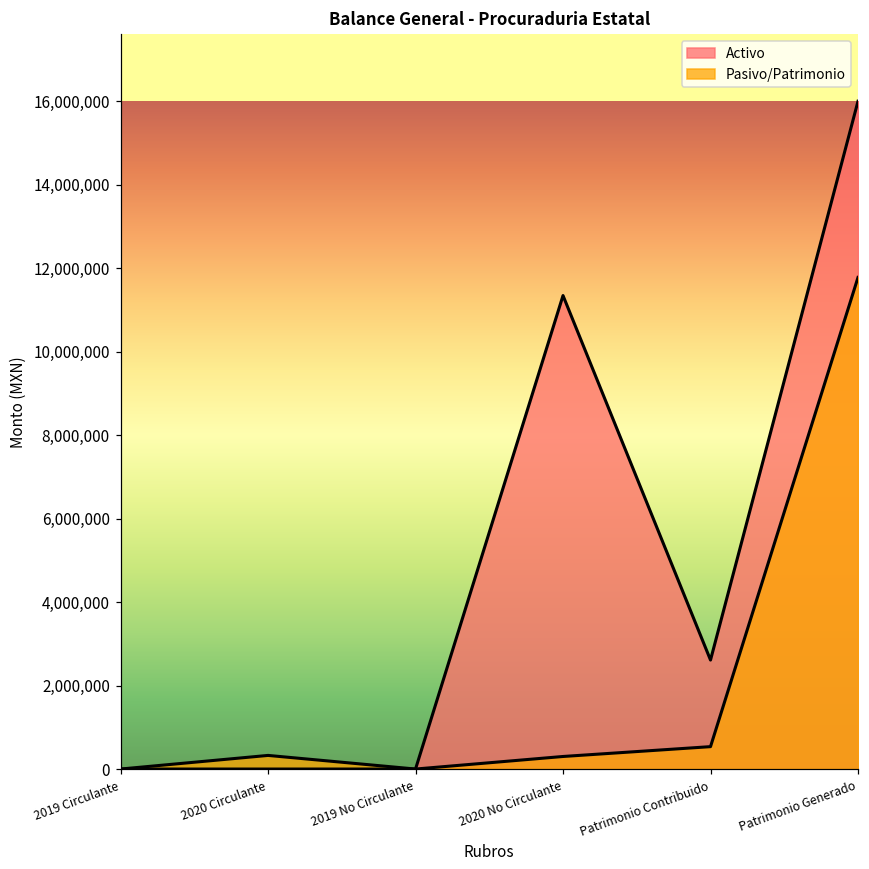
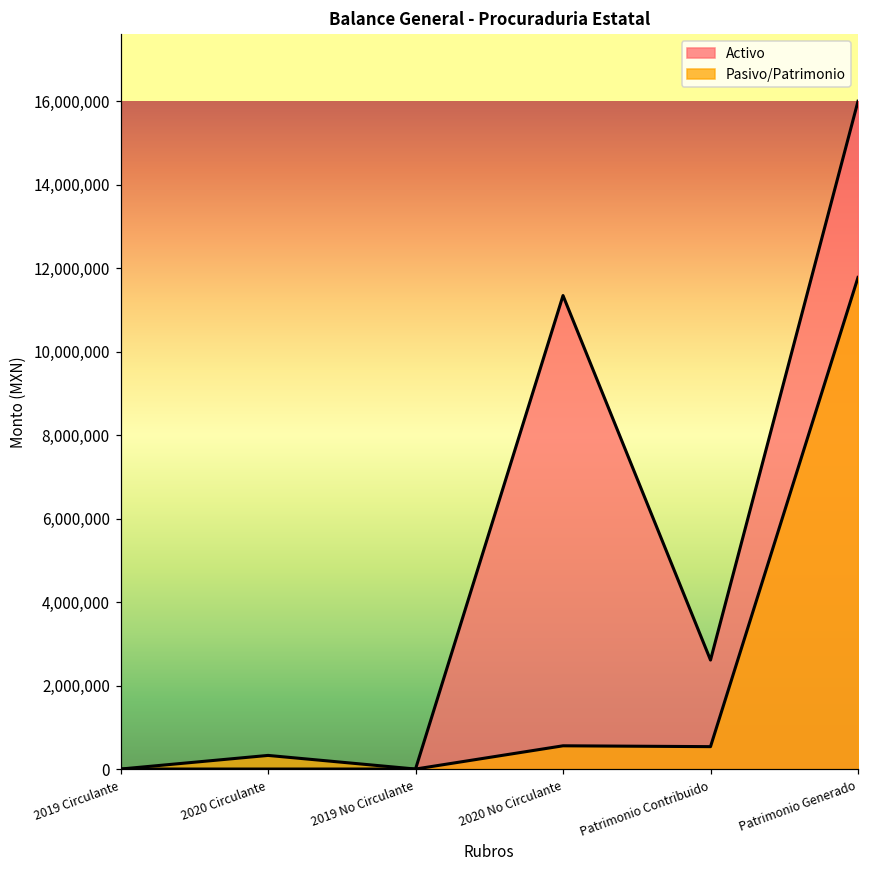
Pasivo/Patrimonio, 2020 No Circulante: 300,000 -> 600,000
